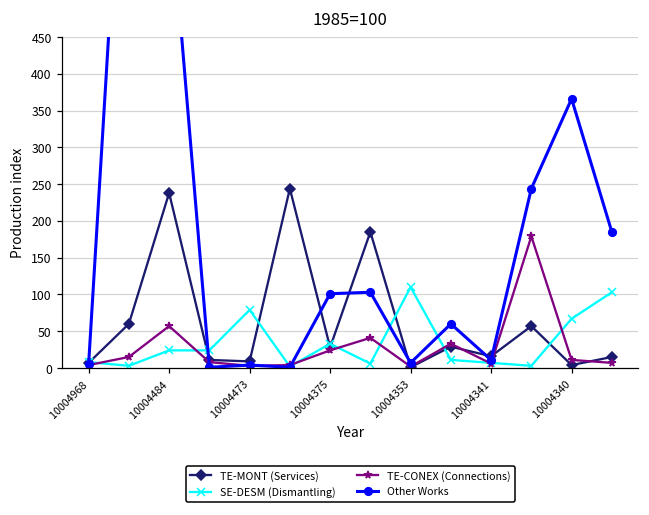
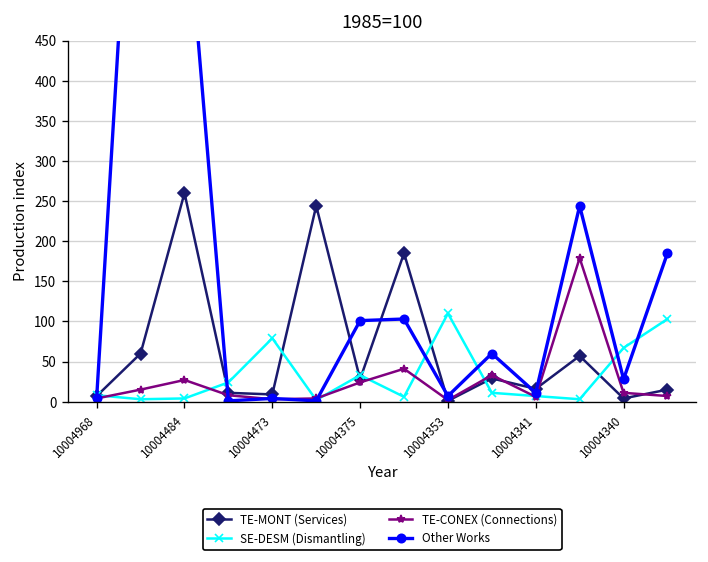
TE-MONT (Services), 10004484: 240 -> 260
SE-DESM (Dismantling), 10004484: 20 -> 0
TE-CONEX (Connections), 10004484: 60 -> 30
Other Works, 10004340: 370 -> 30
